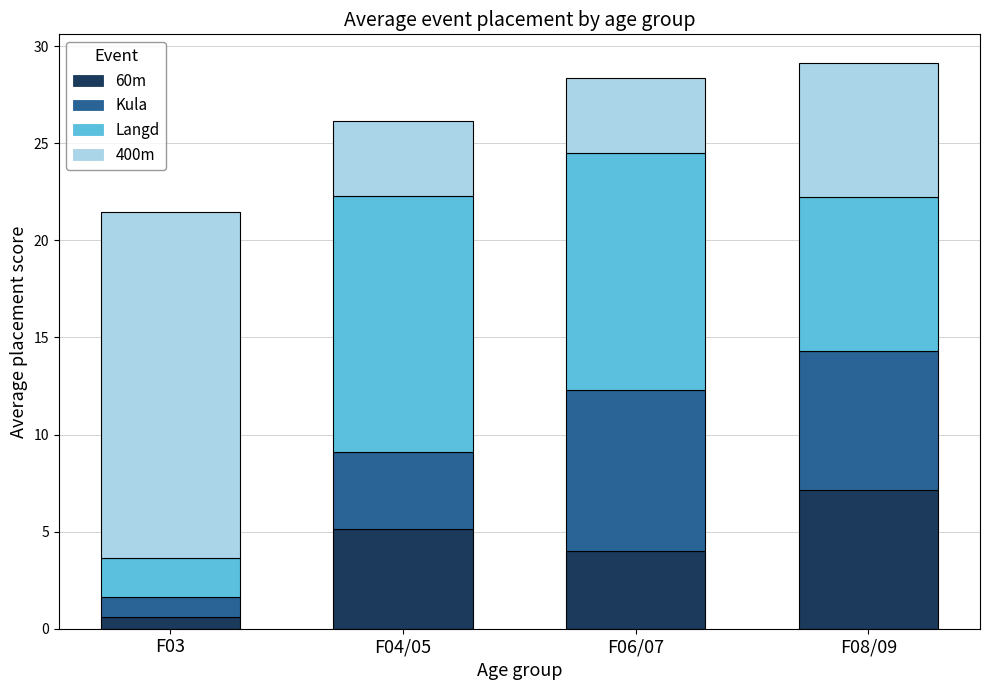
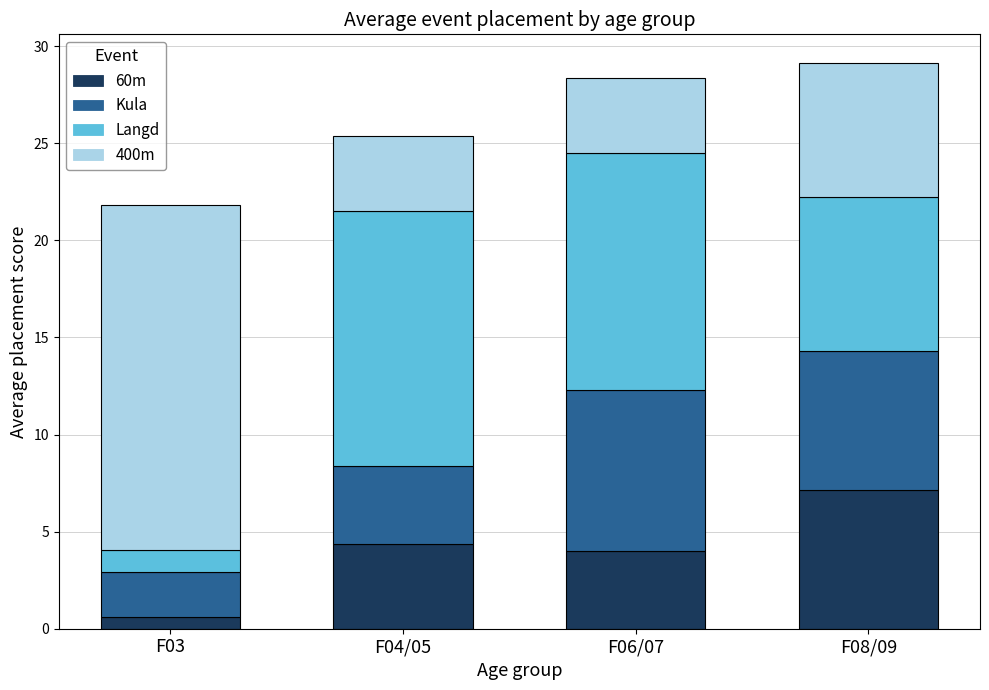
Kula, F03: 1.0 -> 2.3
Langd, F03: 2.0 -> 1.1
60m, F04/05: 5.1 -> 4.4
